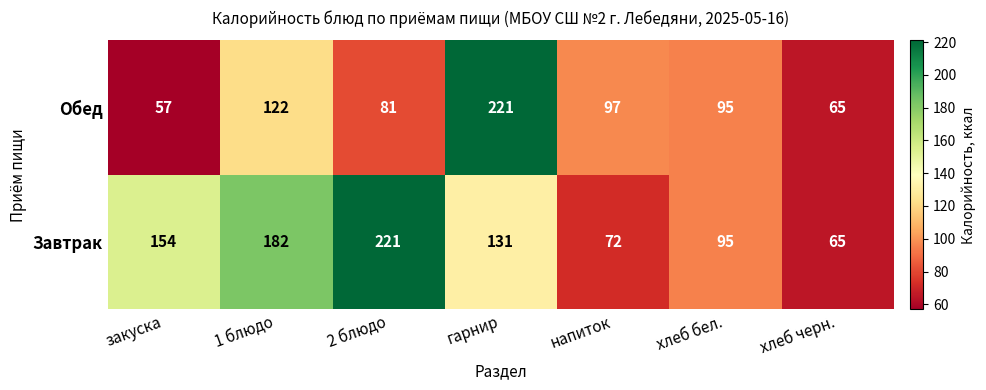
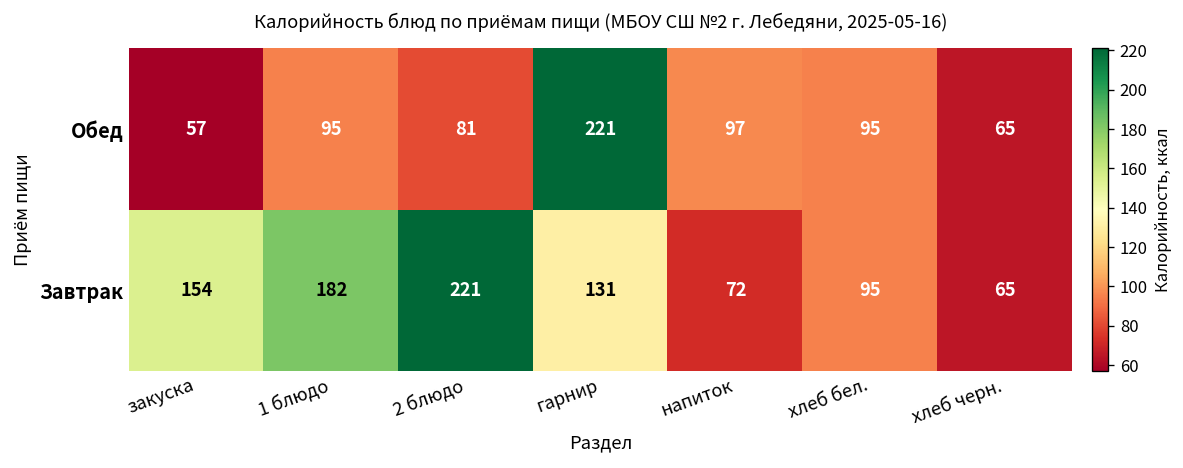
Обед, 1 блюдо: 122 -> 95
